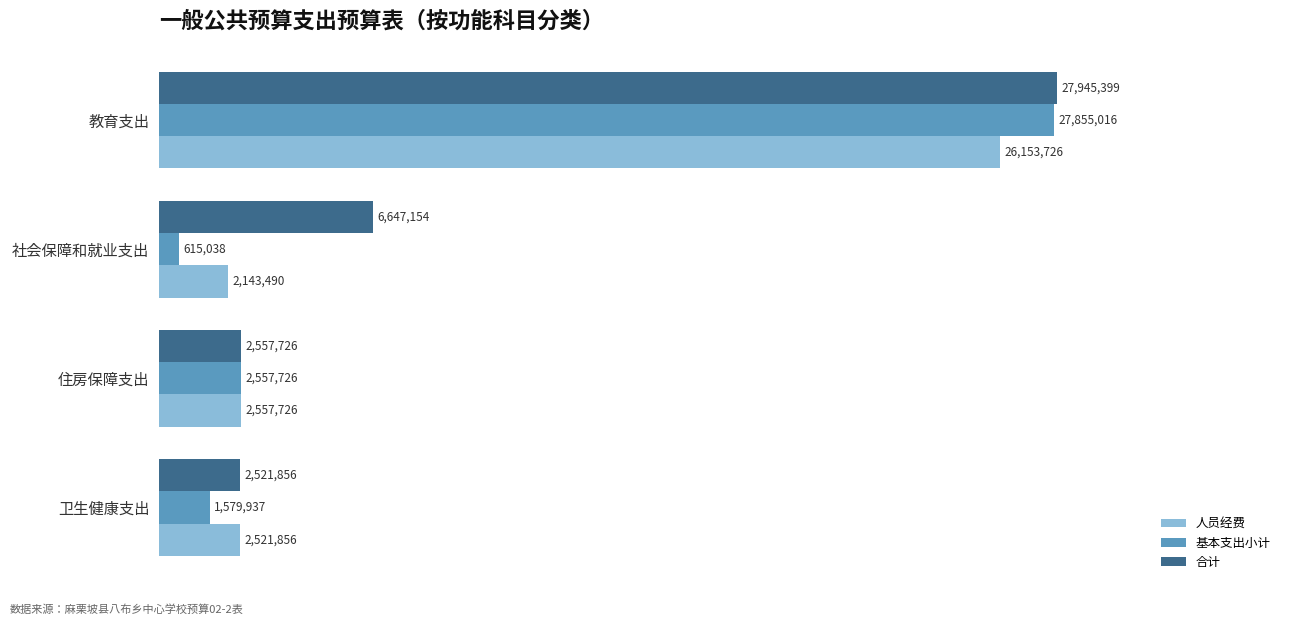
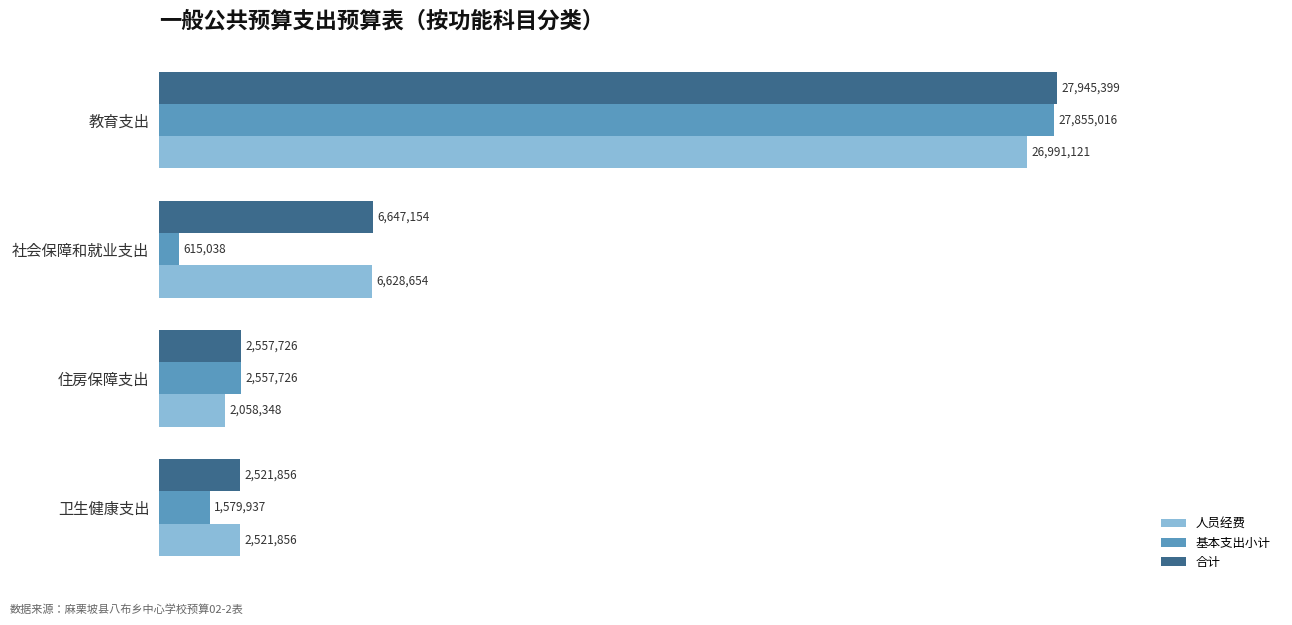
人员经费, 教育支出: 26,153,726 -> 26,991,121
人员经费, 社会保障和就业支出: 2,143,490 -> 6,628,654
人员经费, 住房保障支出: 2,557,726 -> 2,058,348
